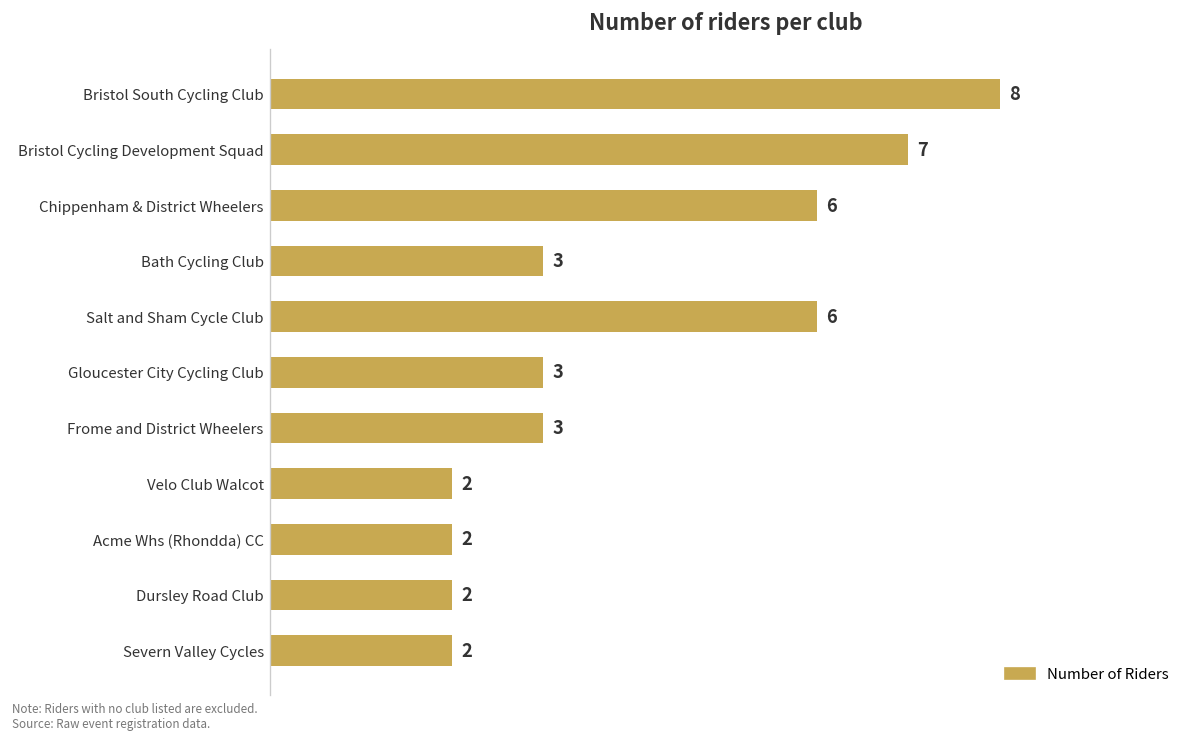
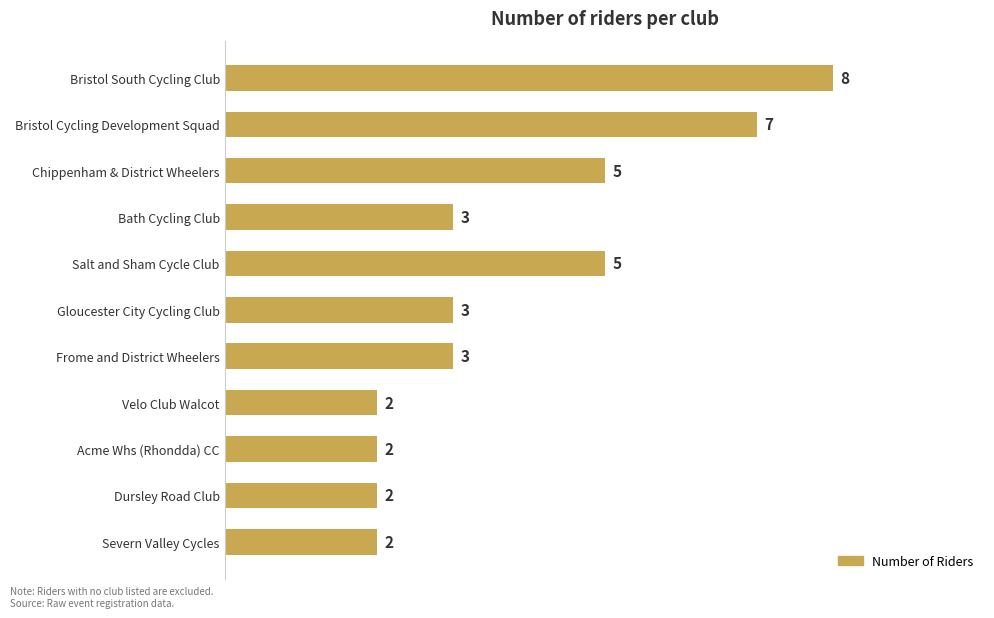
Chippenham & District Wheelers: 6 -> 5
Salt and Sham Cycle Club: 6 -> 5
